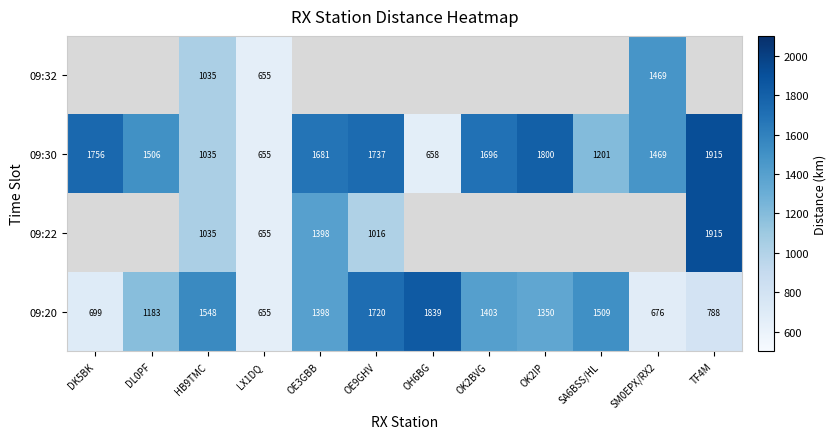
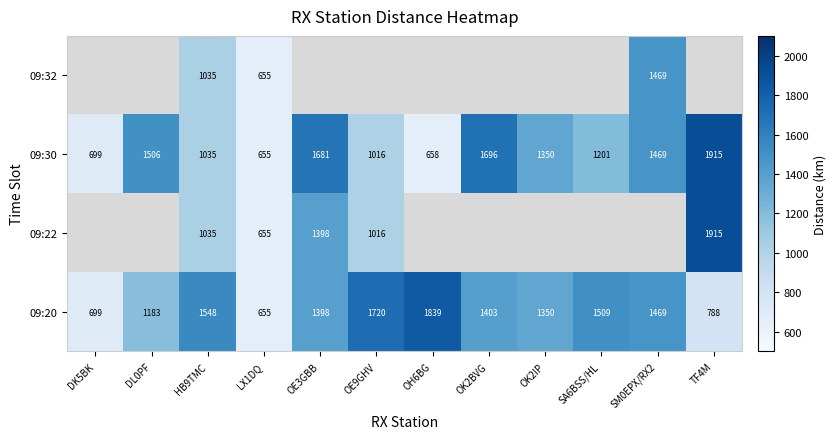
09:30, DK5BK: 1756 -> 699
09:30, OE9GHV: 1737 -> 1016
09:30, OK2IP: 1800 -> 1350
09:20, SM0EPX/RX2: 676 -> 1469
